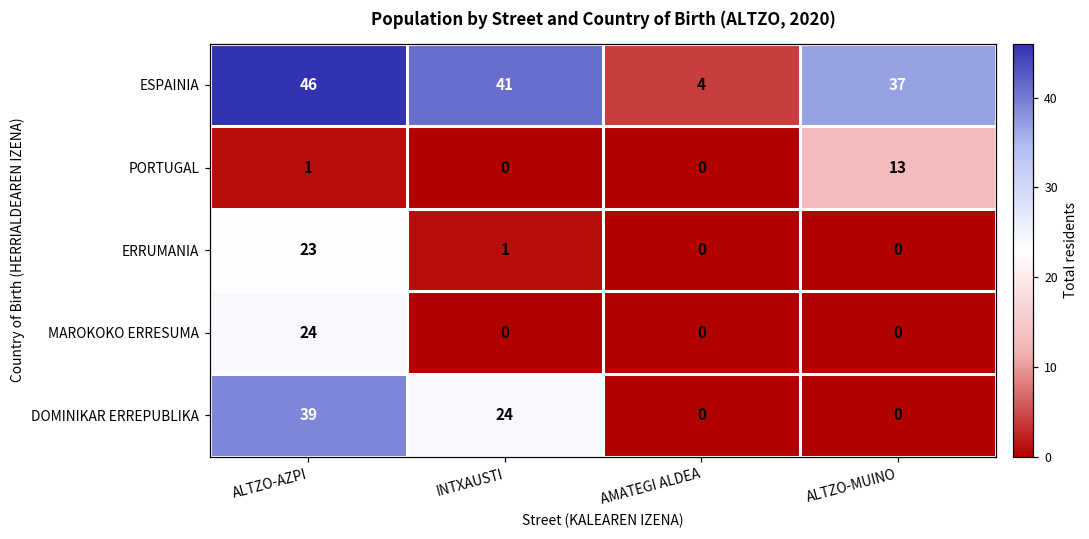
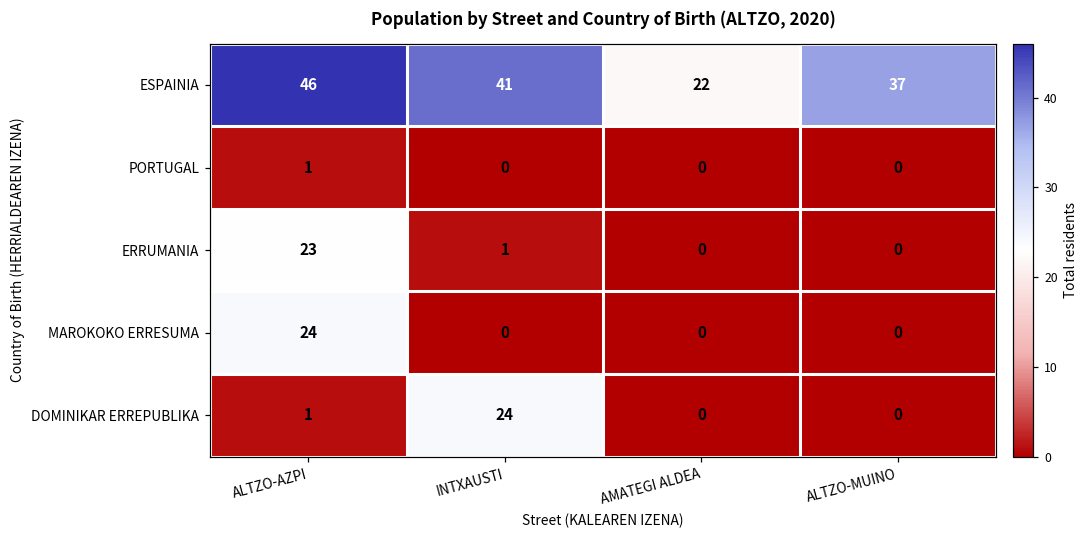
ESPAINIA, AMATEGI ALDEA: 4 -> 22
PORTUGAL, ALTZO-MUINO: 13 -> 0
DOMINIKAR ERREPUBLIKA, ALTZO-AZPI: 39 -> 1
